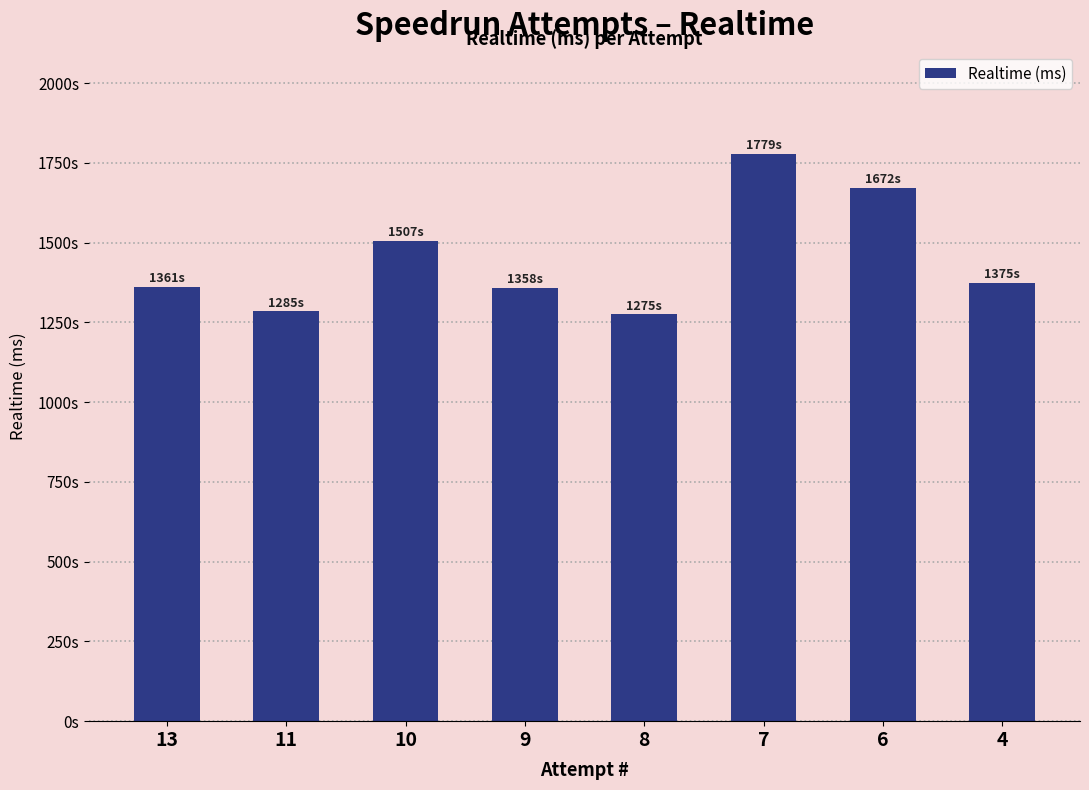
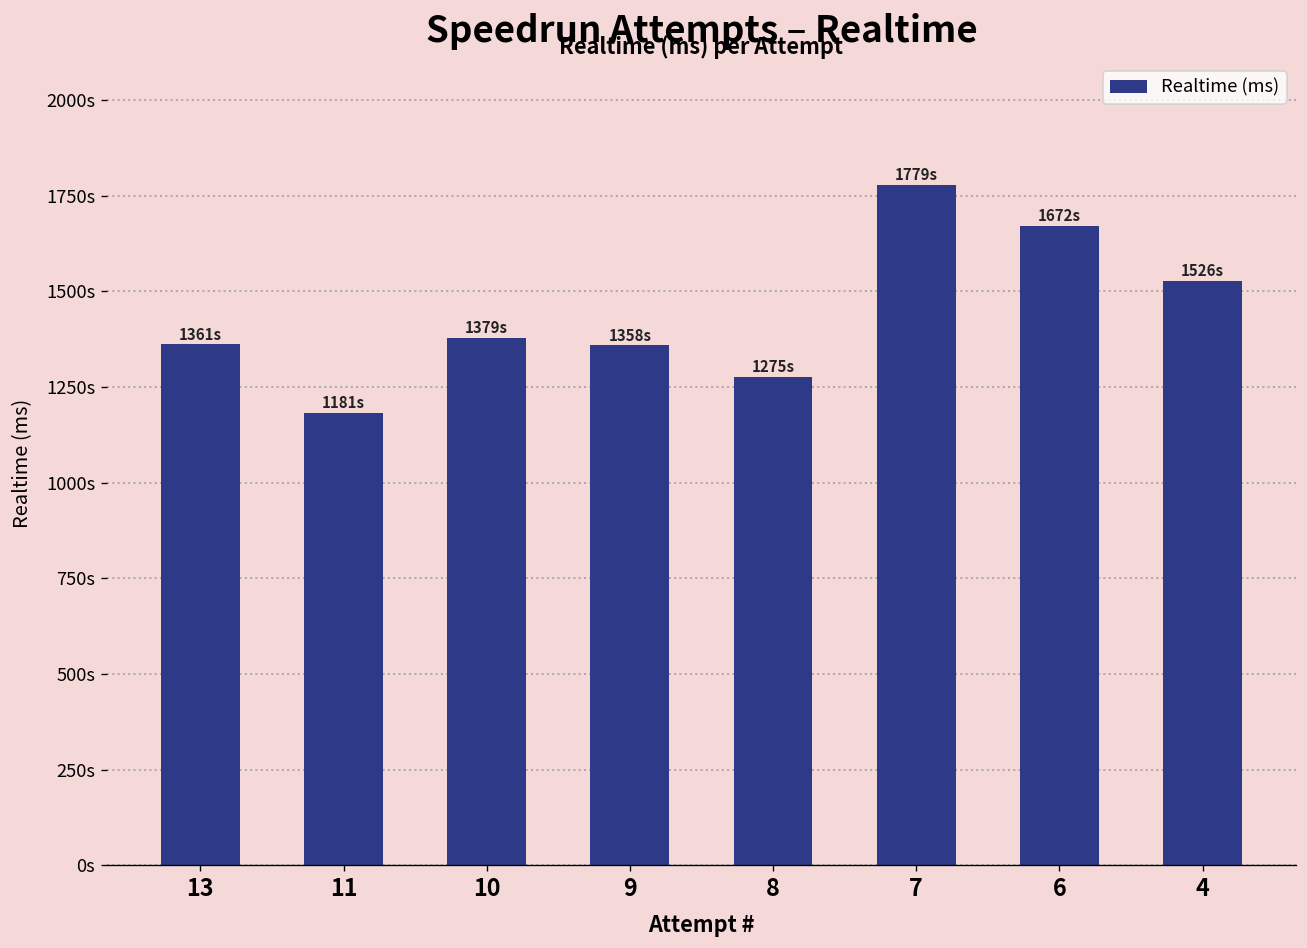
11: 1285s -> 1181s
10: 1507s -> 1379s
4: 1375s -> 1526s
